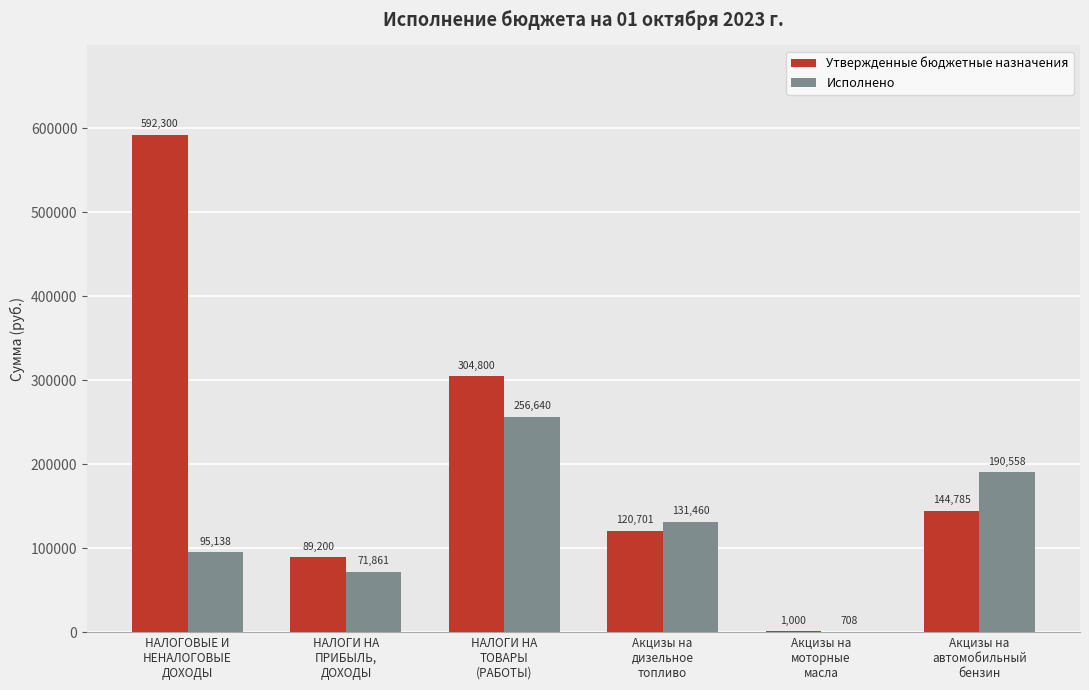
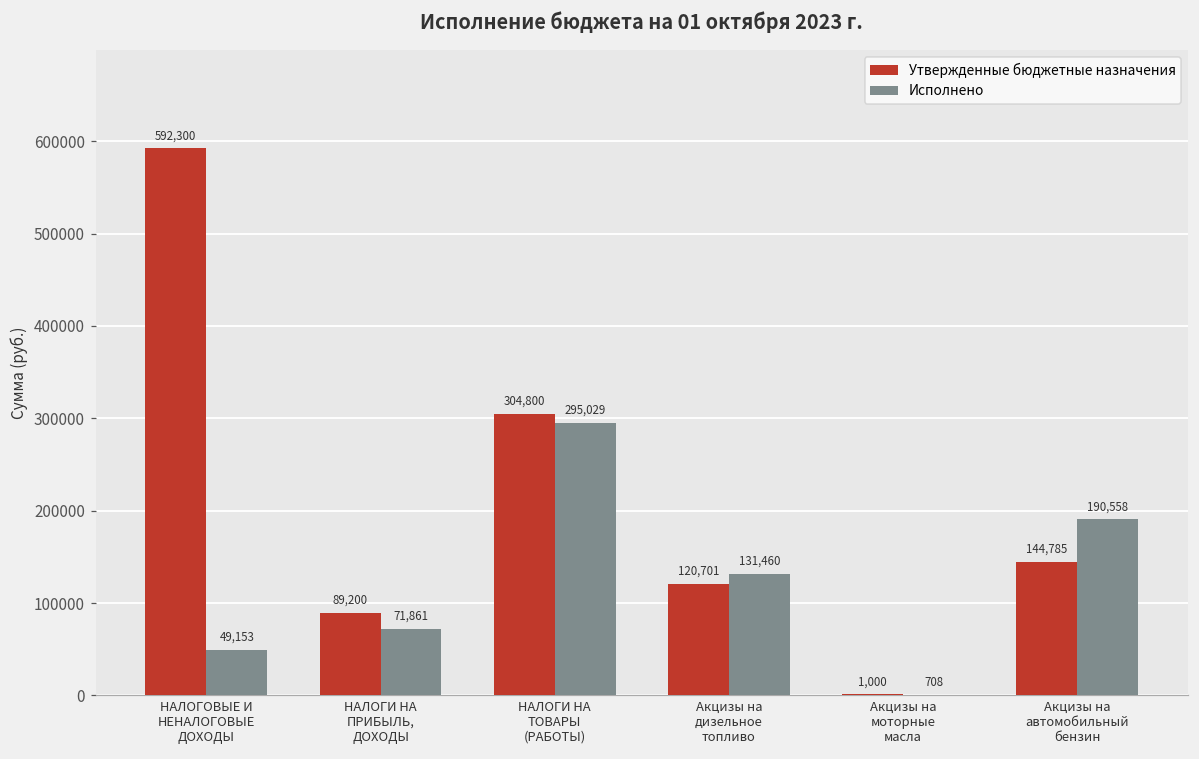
Исполнено, НАЛОГОВЫЕ И НЕНАЛОГОВЫЕ ДОХОДЫ: 95,138 -> 49,153
Исполнено, НАЛОГИ НА ТОВАРЫ (РАБОТЫ): 256,640 -> 295,029
